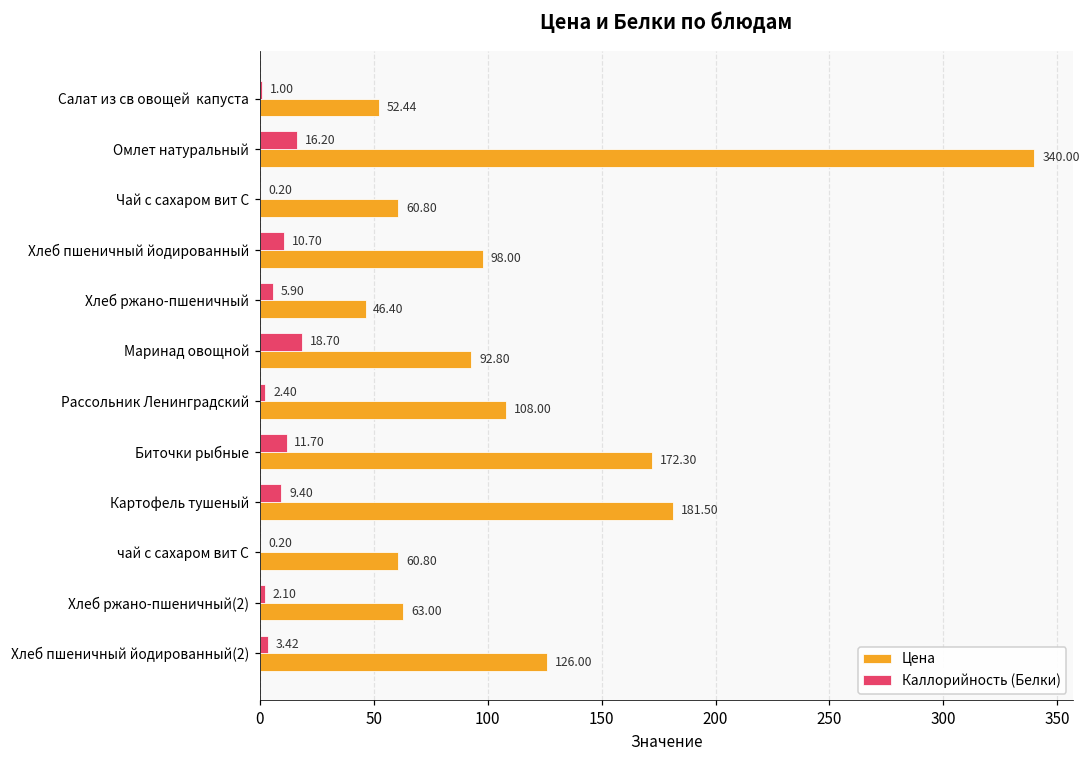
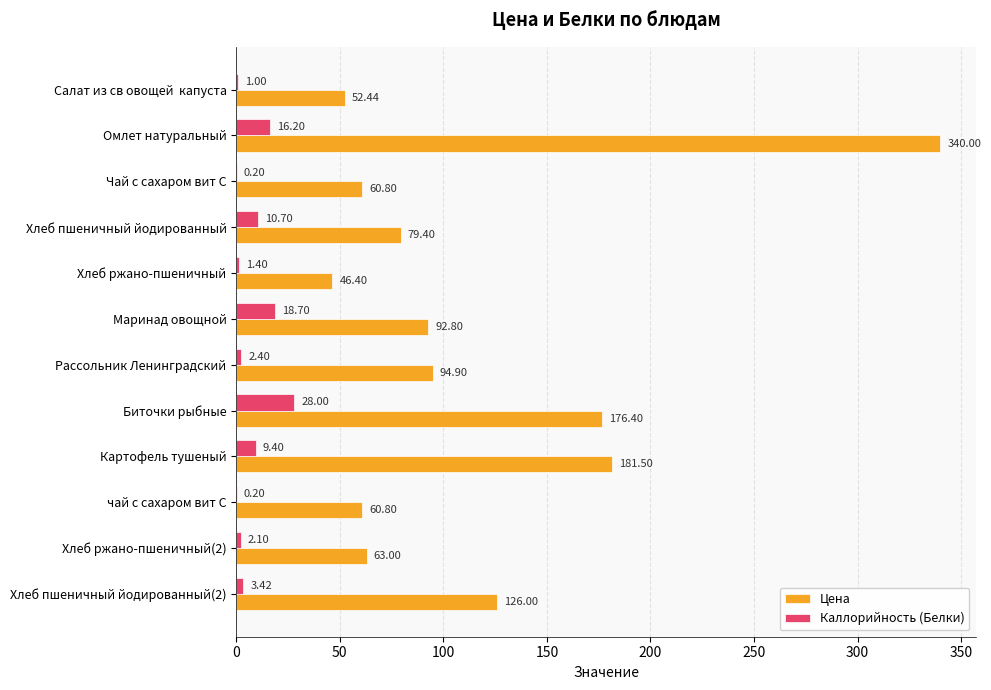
Цена, Хлеб пшеничный йодированный: 98.00 -> 79.40
Каллорийность (Белки), Хлеб ржано-пшеничный: 5.90 -> 1.40
Цена, Рассольник Ленинградский: 108.00 -> 94.90
Каллорийность (Белки), Биточки рыбные: 11.70 -> 28.00
Цена, Биточки рыбные: 172.30 -> 176.40
